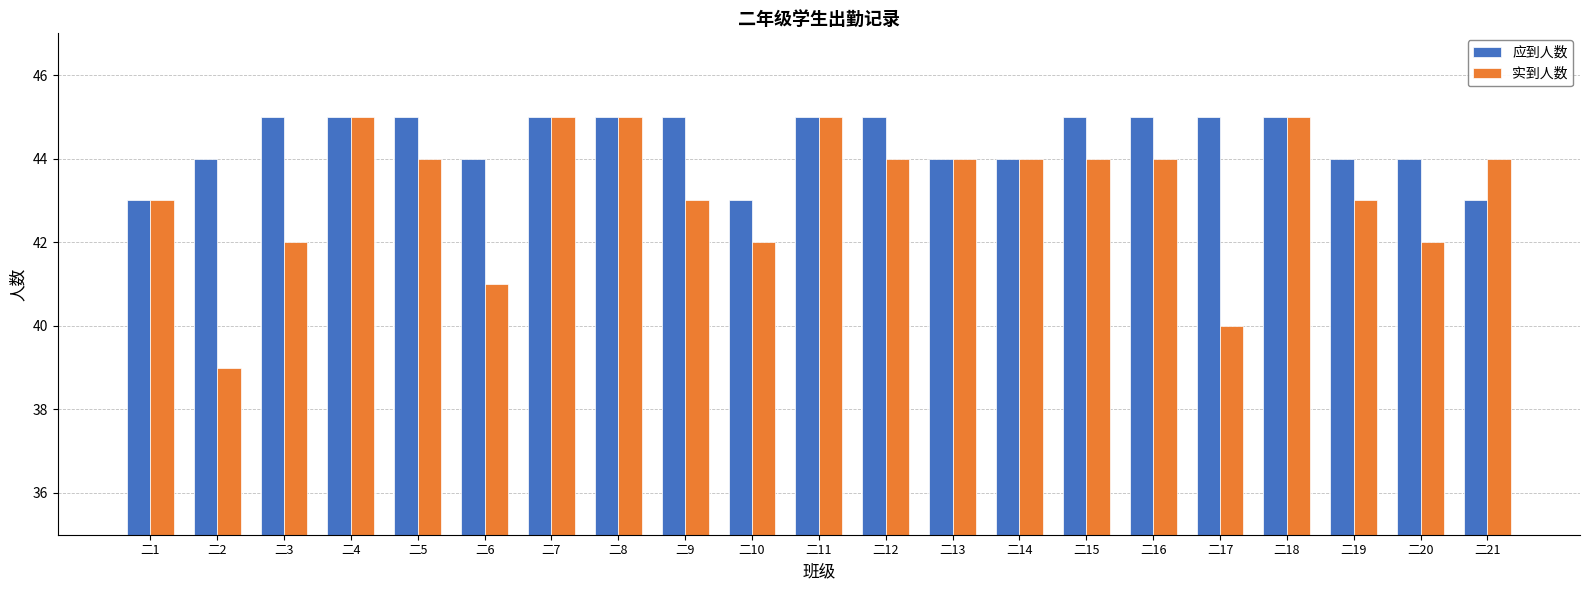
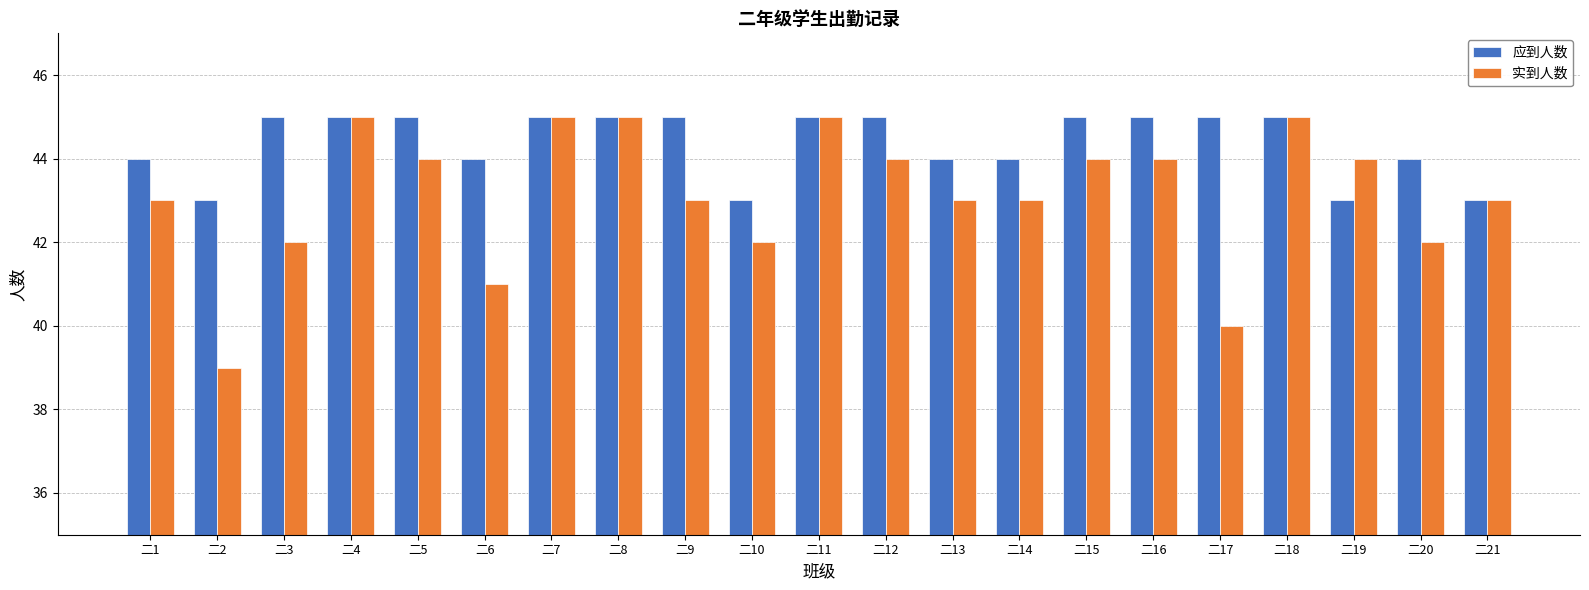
应到人数, 二1: 43 -> 44
应到人数, 二2: 44 -> 43
实到人数, 二13: 44 -> 43
实到人数, 二14: 44 -> 43
应到人数, 二19: 44 -> 43
实到人数, 二19: 43 -> 44
实到人数, 二21: 44 -> 43
